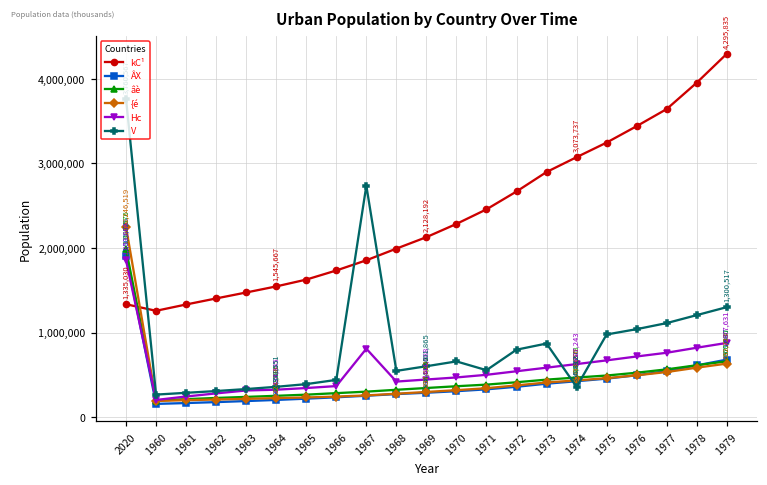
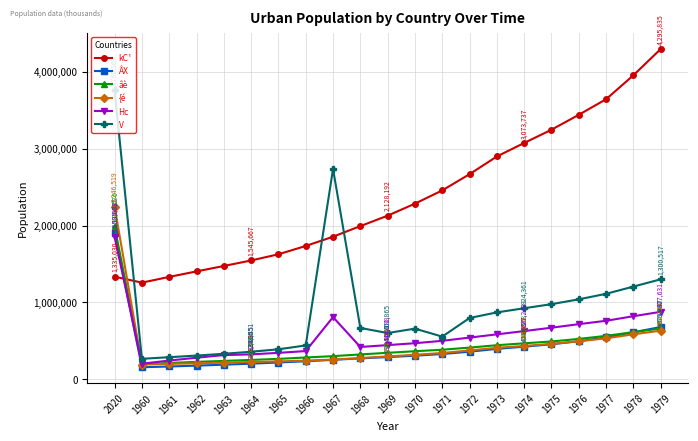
V, 1968: 500,000 -> 700,000
V, 1974: 356,812 -> 924,361
